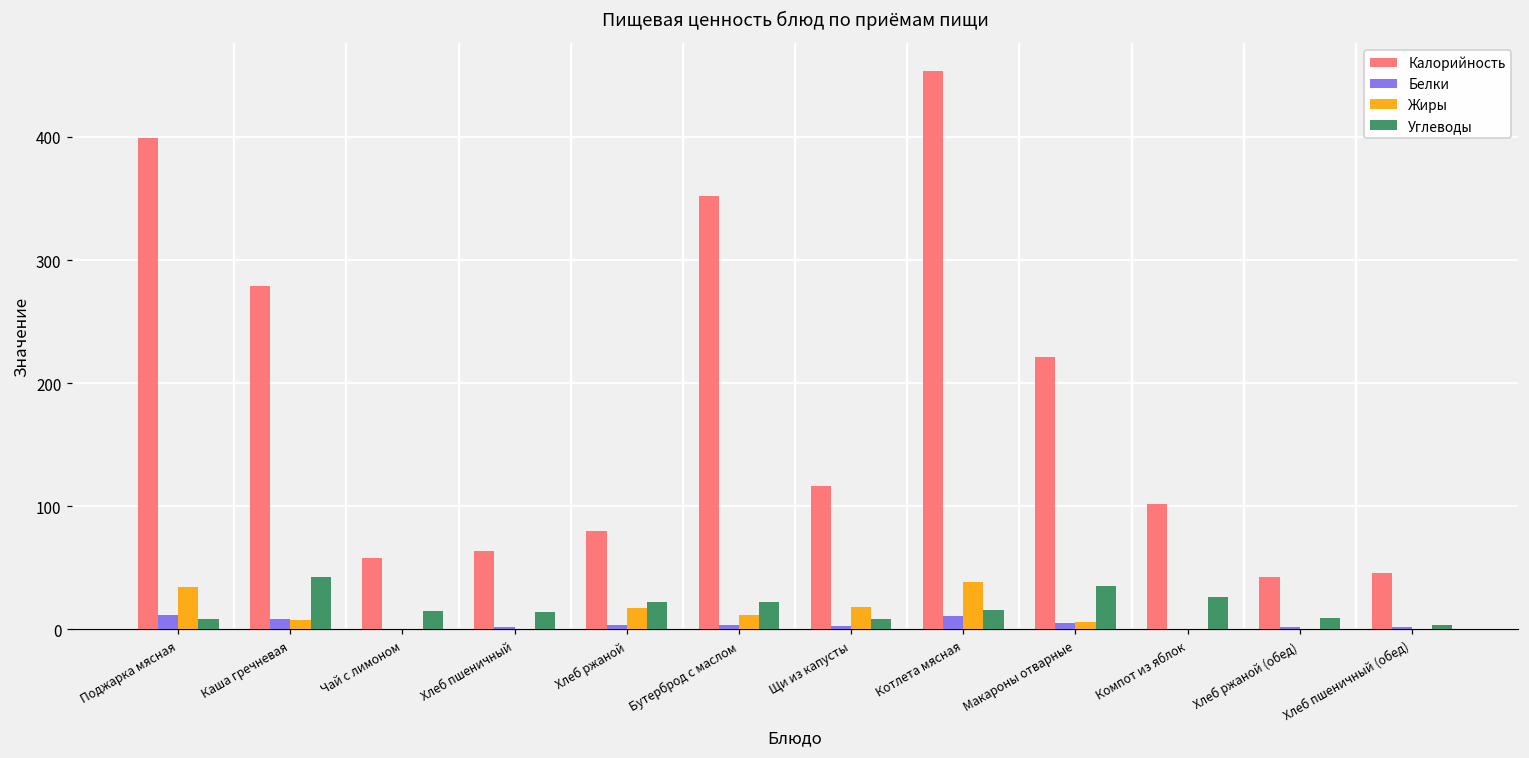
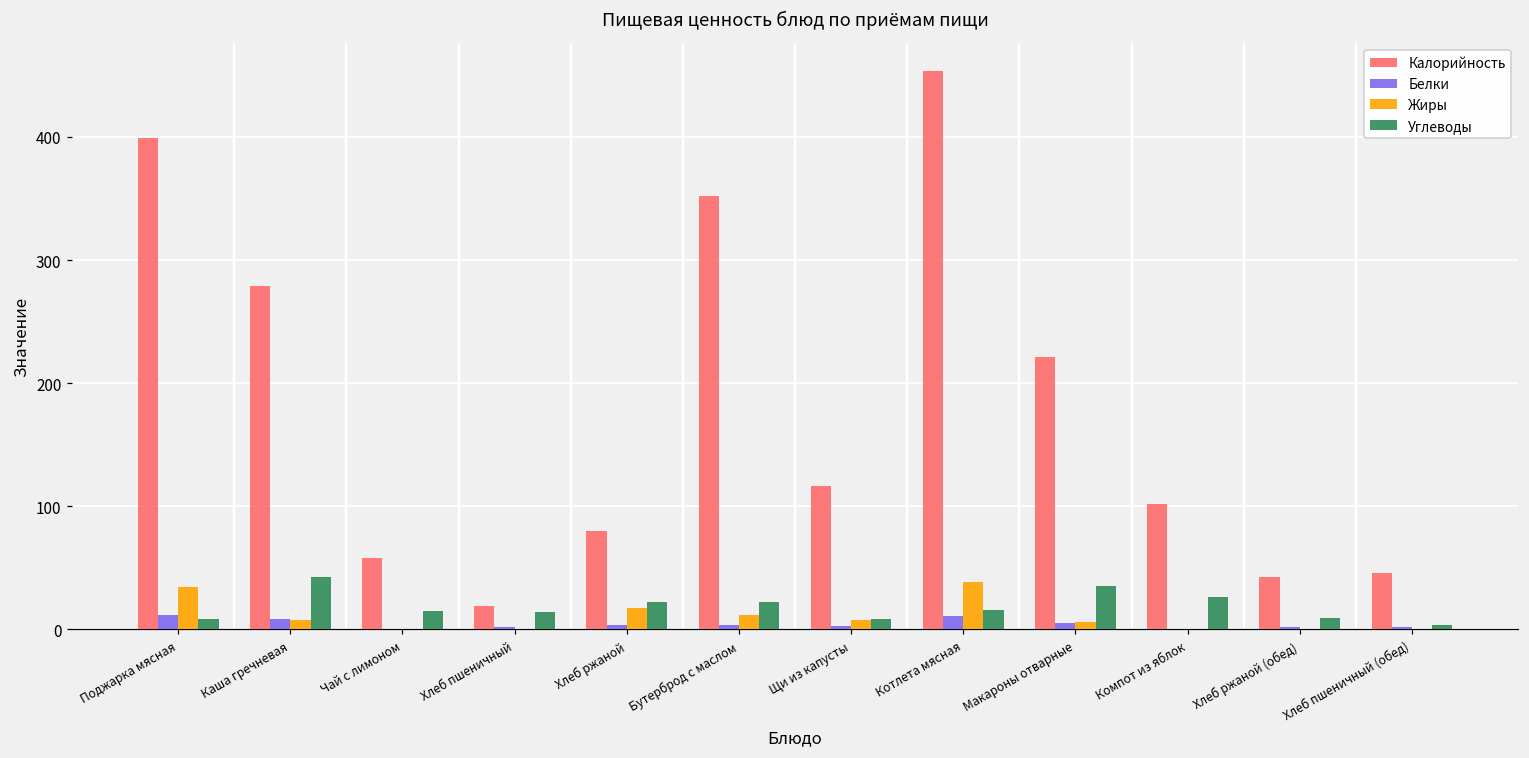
Калорийность, Хлеб пшеничный: 64 -> 19
Жиры, Щи из капусты: 18 -> 8
